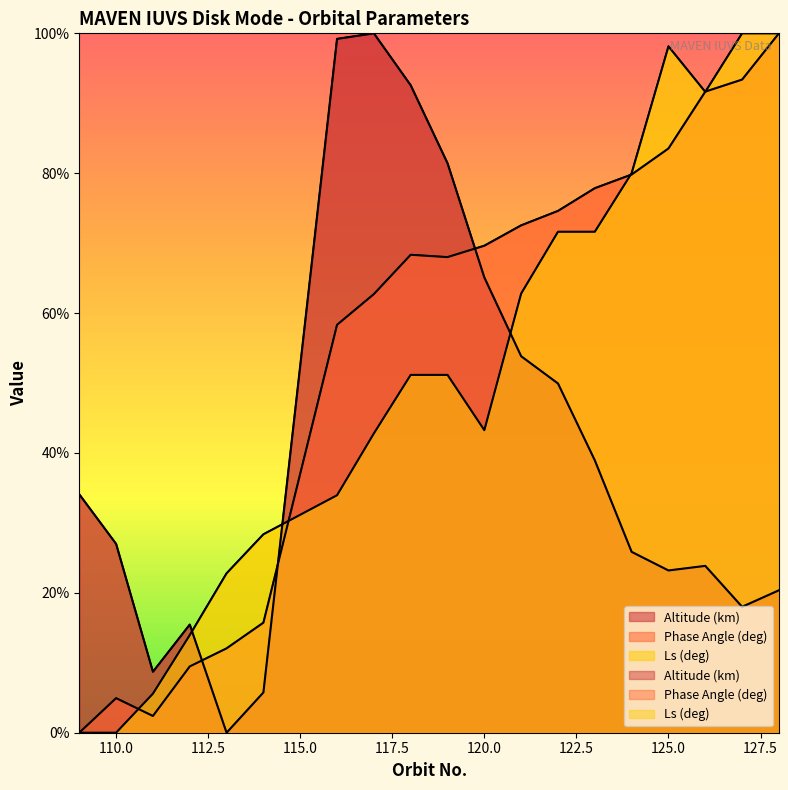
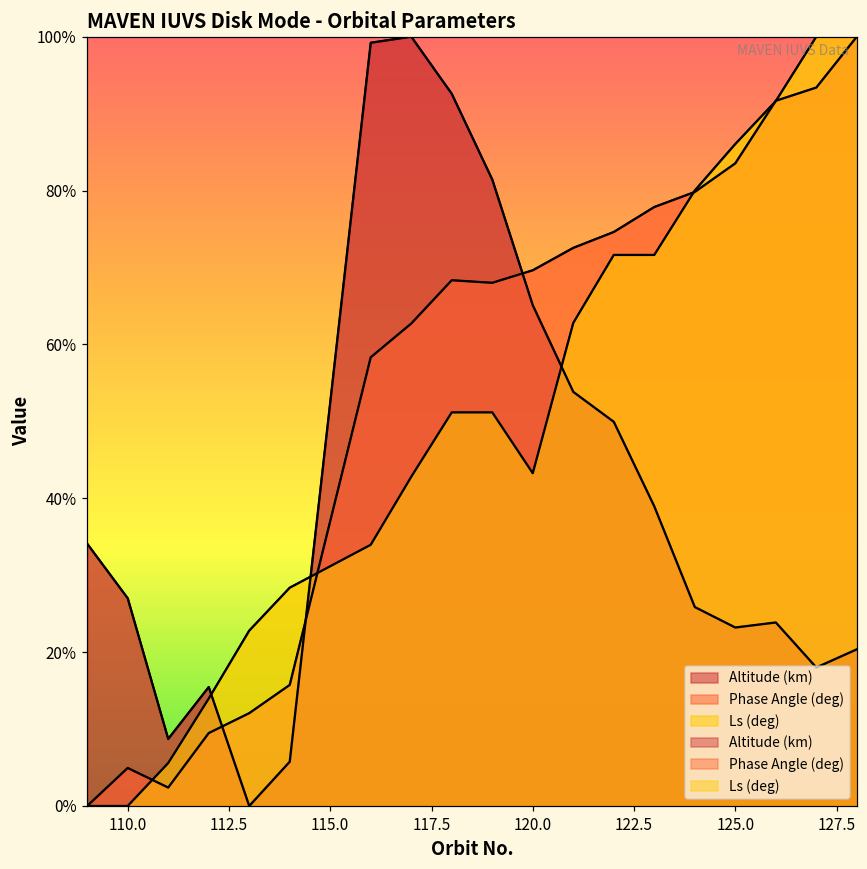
Ls (deg), 125.0: 98% -> 86%
